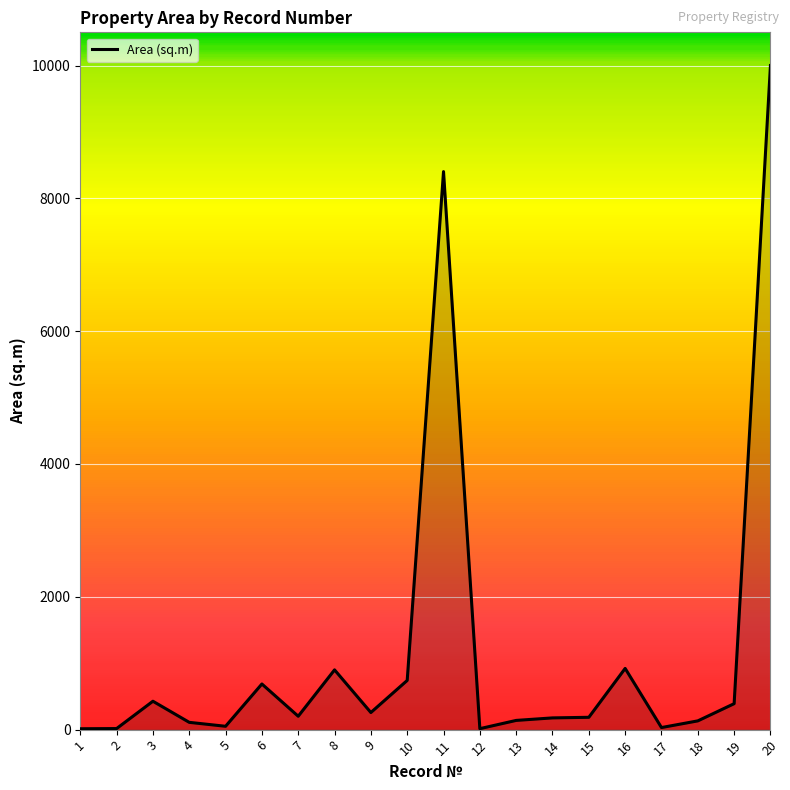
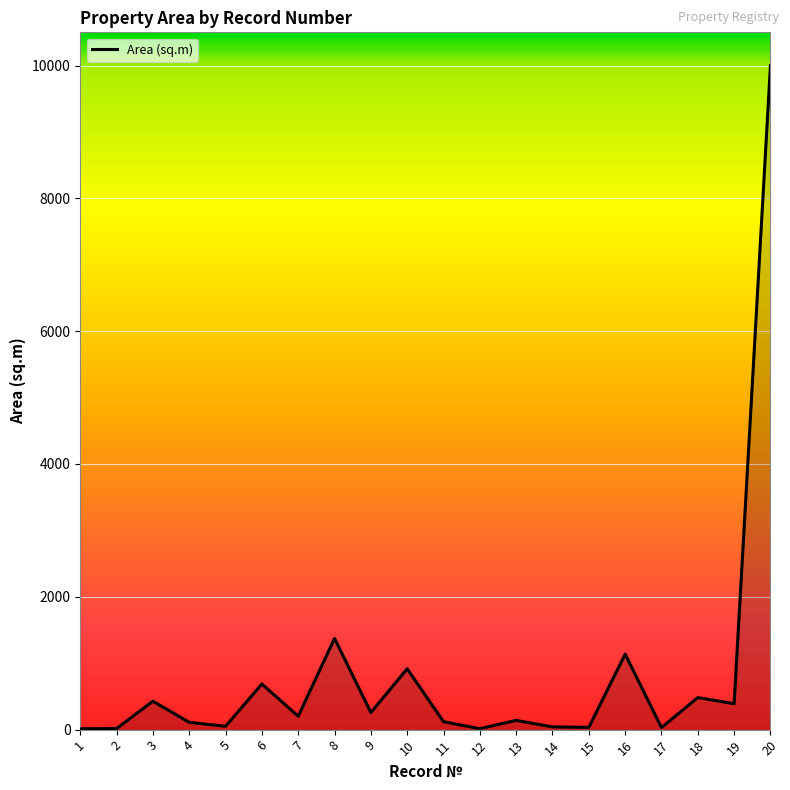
8: 900 -> 1400
10: 700 -> 900
11: 8400 -> 100
14: 200 -> 0
15: 200 -> 0
16: 900 -> 1100
18: 100 -> 500
